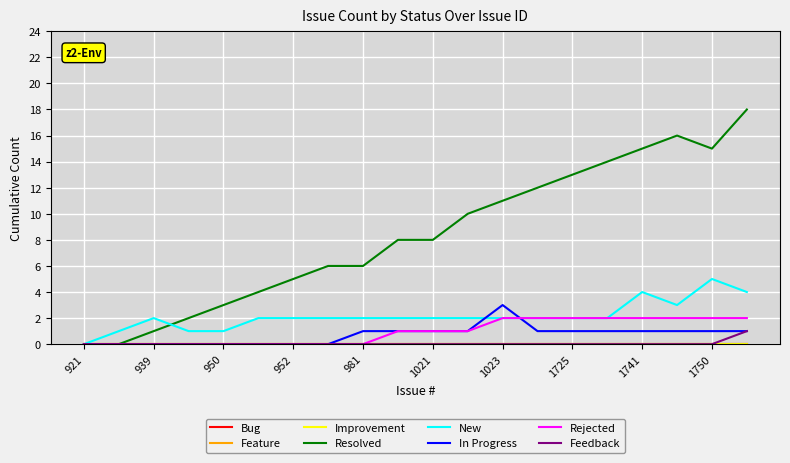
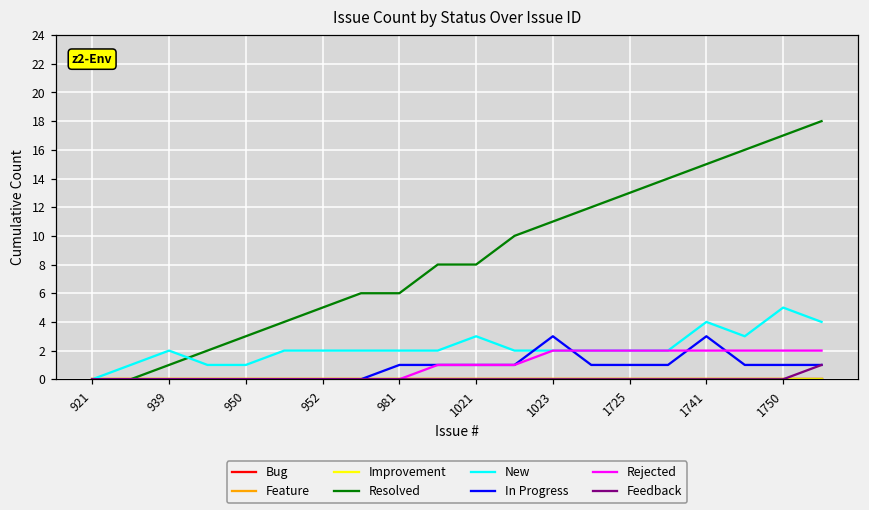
New, 1021: 2 -> 3
In Progress, 1741: 1 -> 3
Resolved, 1750: 15 -> 17
